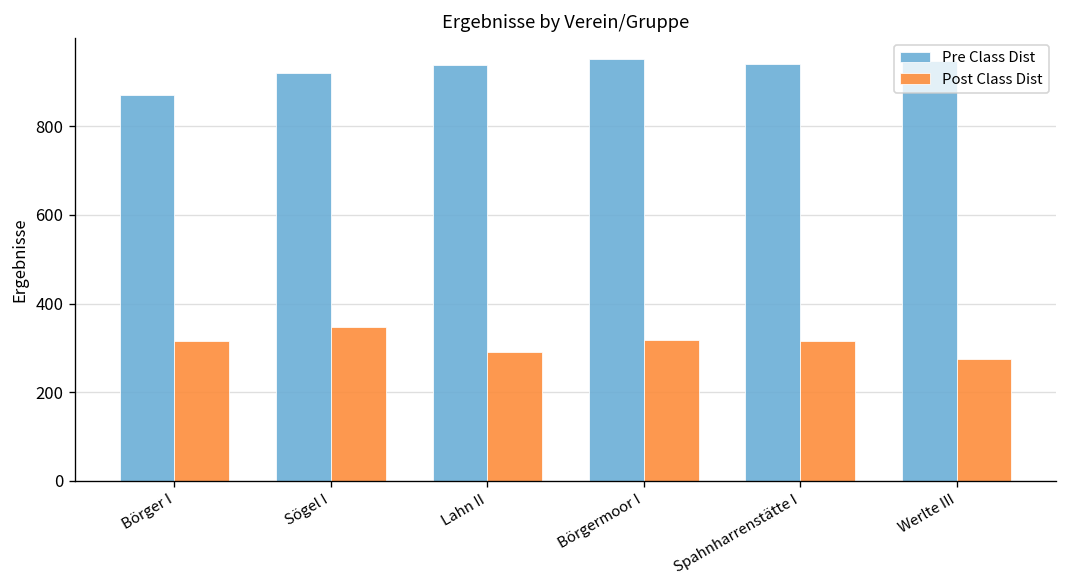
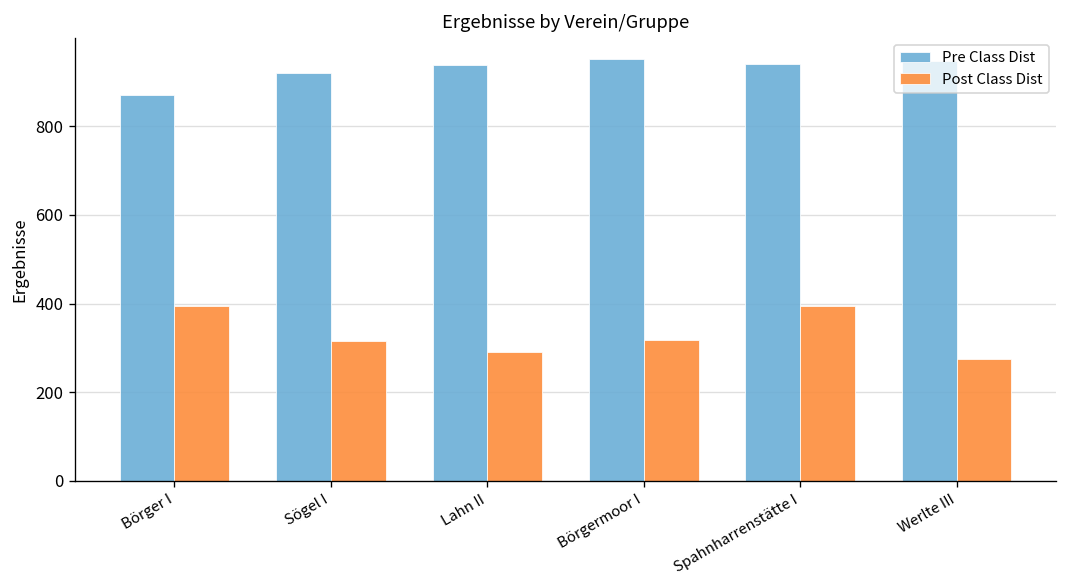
Post Class Dist, Börger I: 310 -> 390
Post Class Dist, Sögel I: 350 -> 320
Post Class Dist, Spahnharrenstätte I: 310 -> 390
